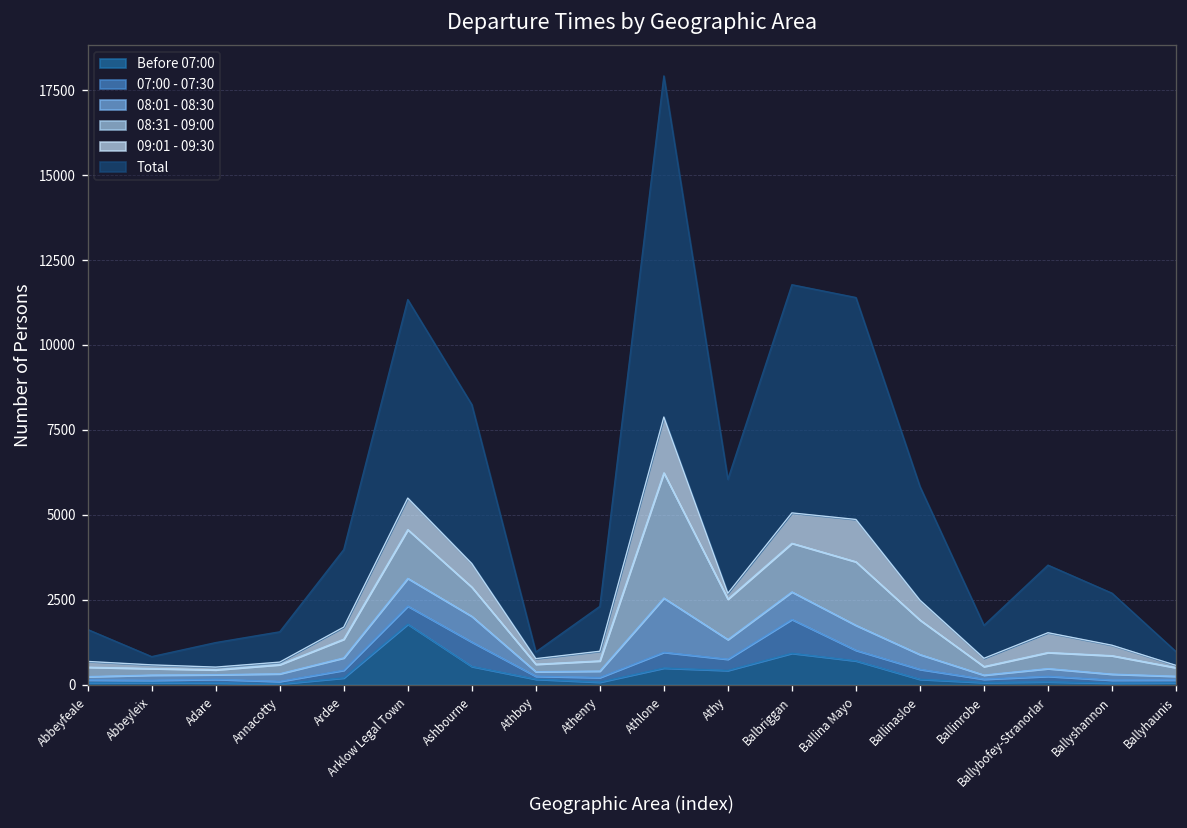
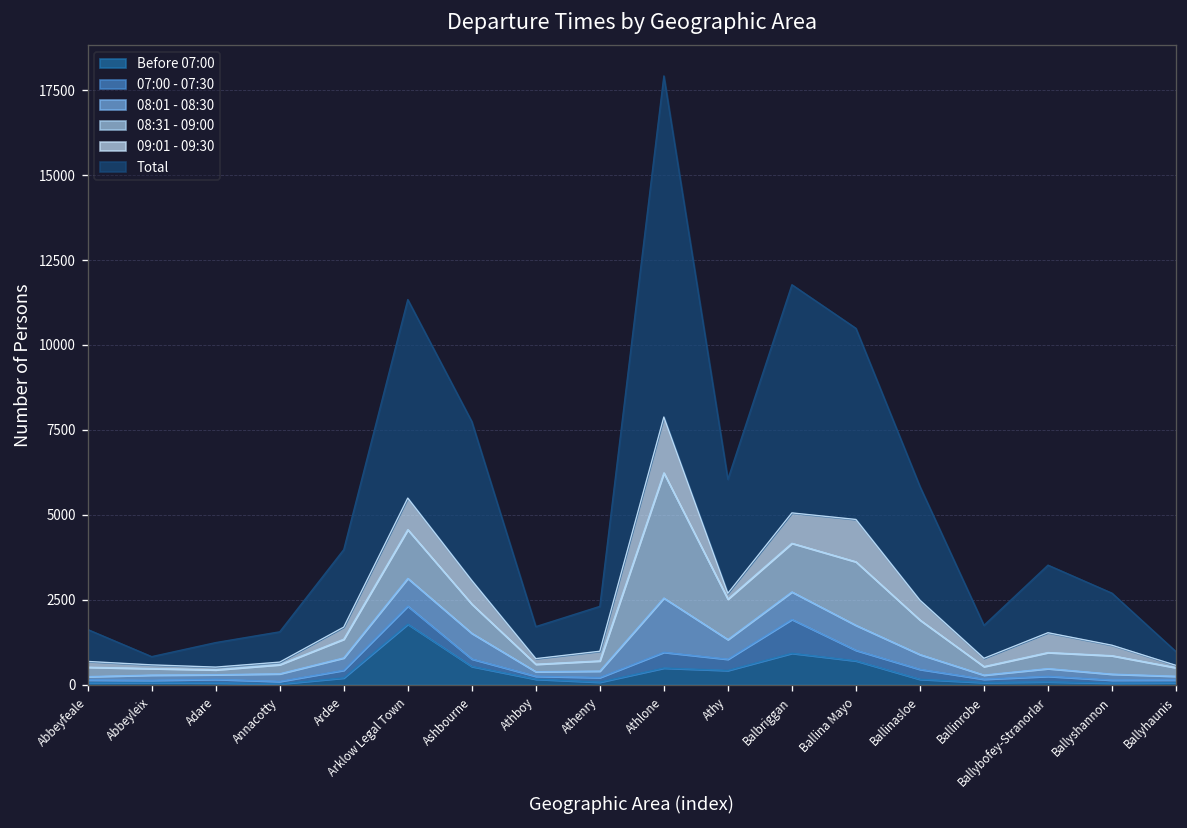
07:00 - 07:30, Ashbourne: 700 -> 200
Total, Athboy: 200 -> 900
Total, Ballina Mayo: 6500 -> 5600
